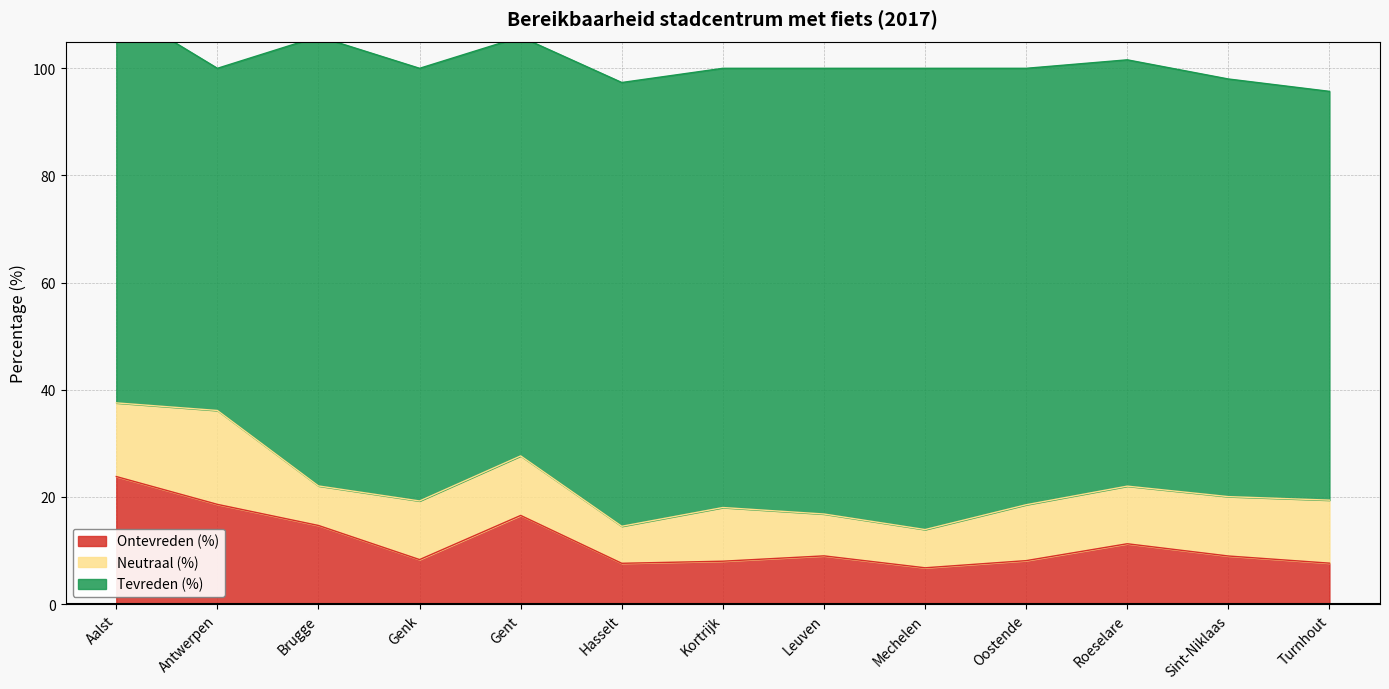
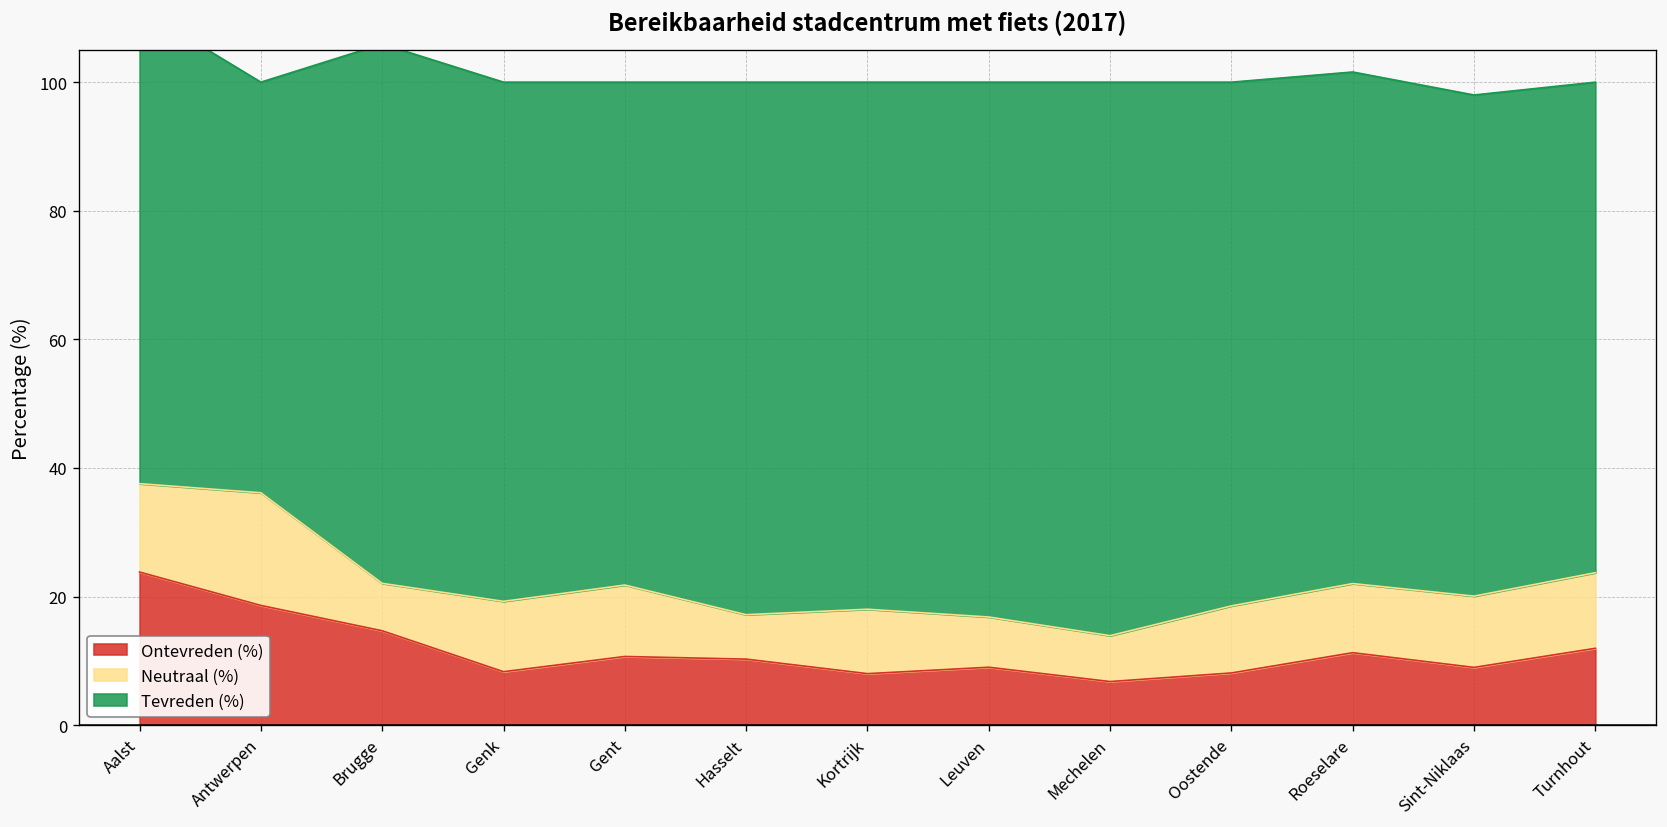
Ontevreden (%), Gent: 17 -> 11
Ontevreden (%), Hasselt: 8 -> 10
Ontevreden (%), Turnhout: 8 -> 12
